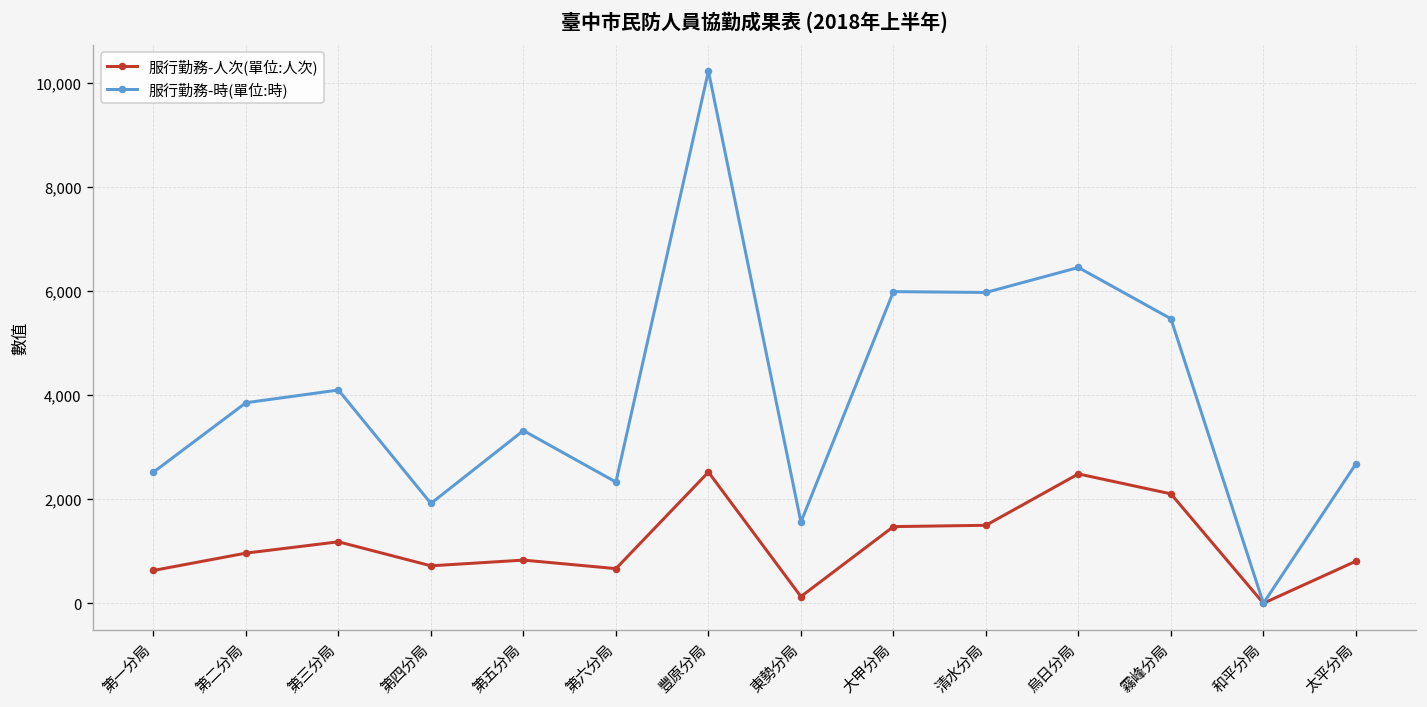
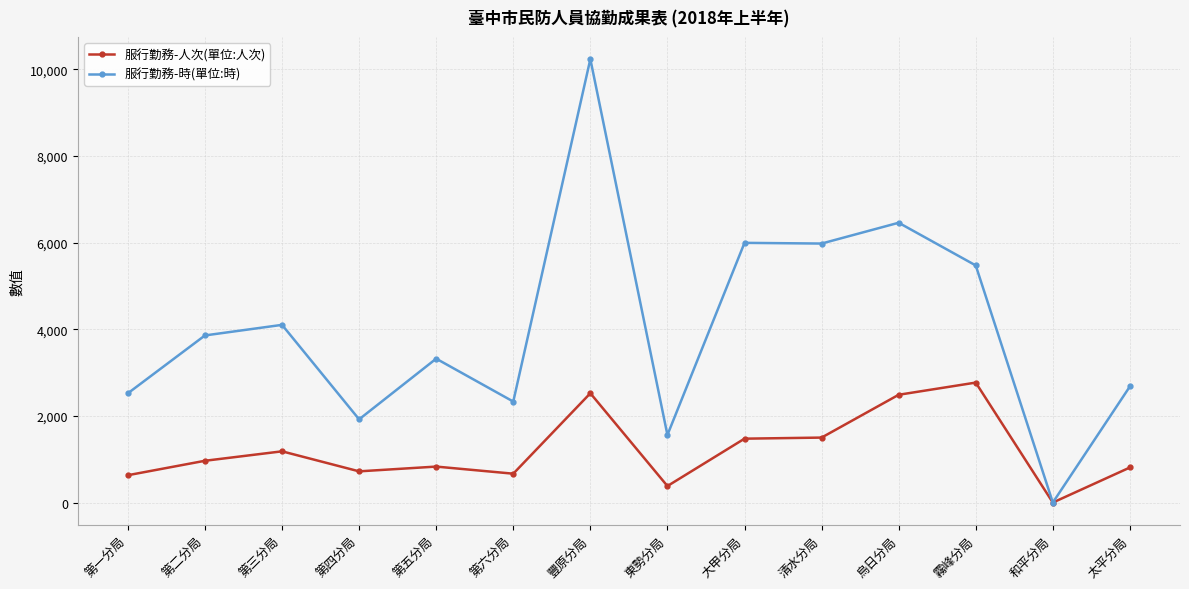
服行勤務-人次(單位:人次), 東勢分局: 100 -> 400
服行勤務-人次(單位:人次), 霧峰分局: 2,100 -> 2,800
